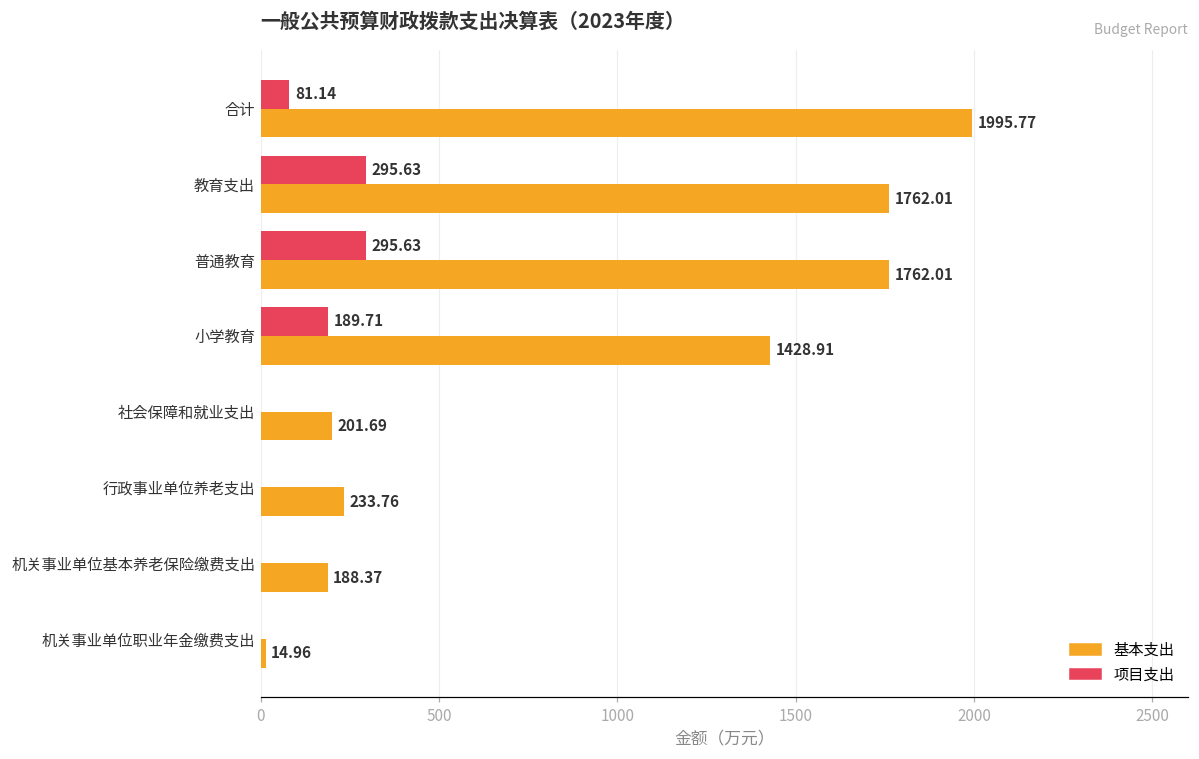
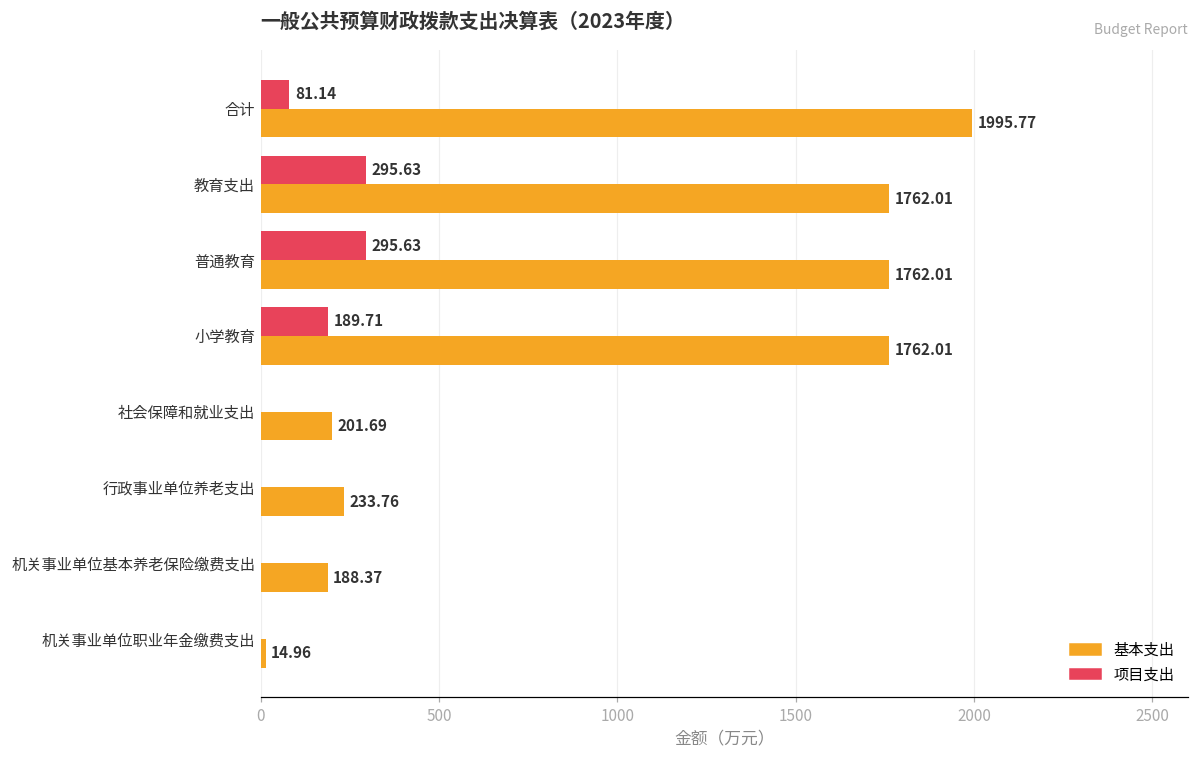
基本支出, 小学教育: 1428.91 -> 1762.01
